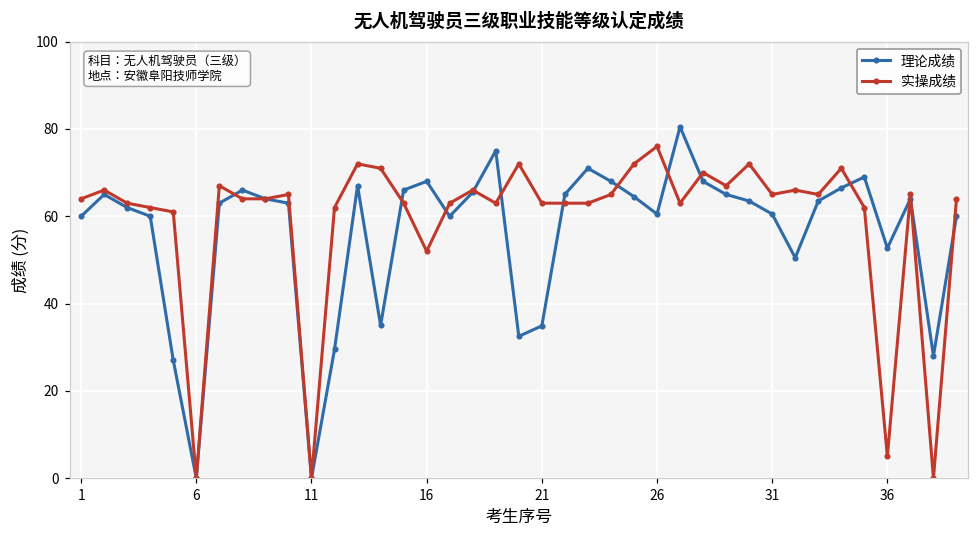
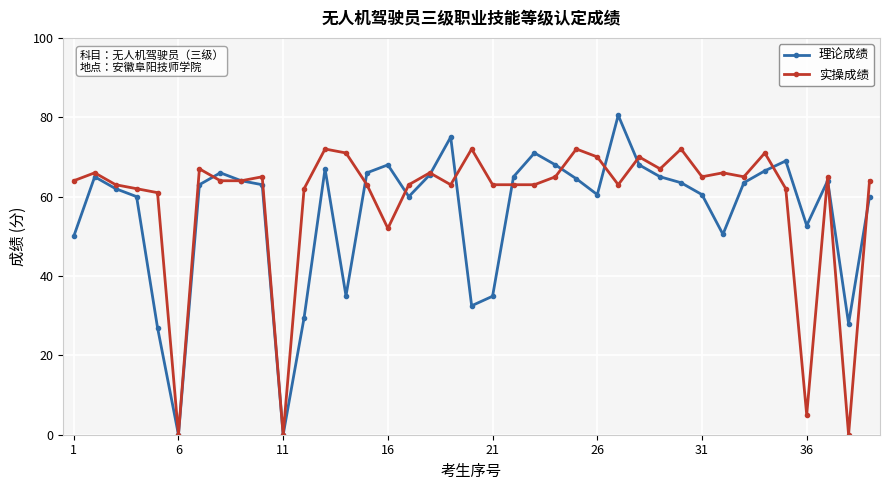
理论成绩, 1: 60 -> 50
实操成绩, 26: 76 -> 70
